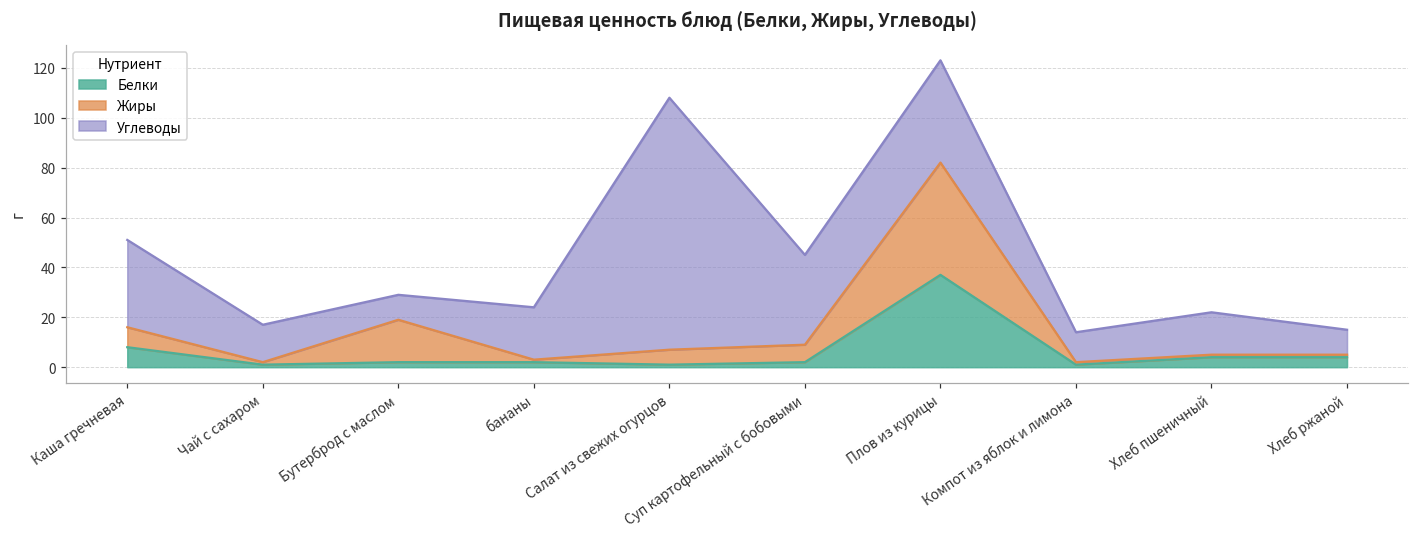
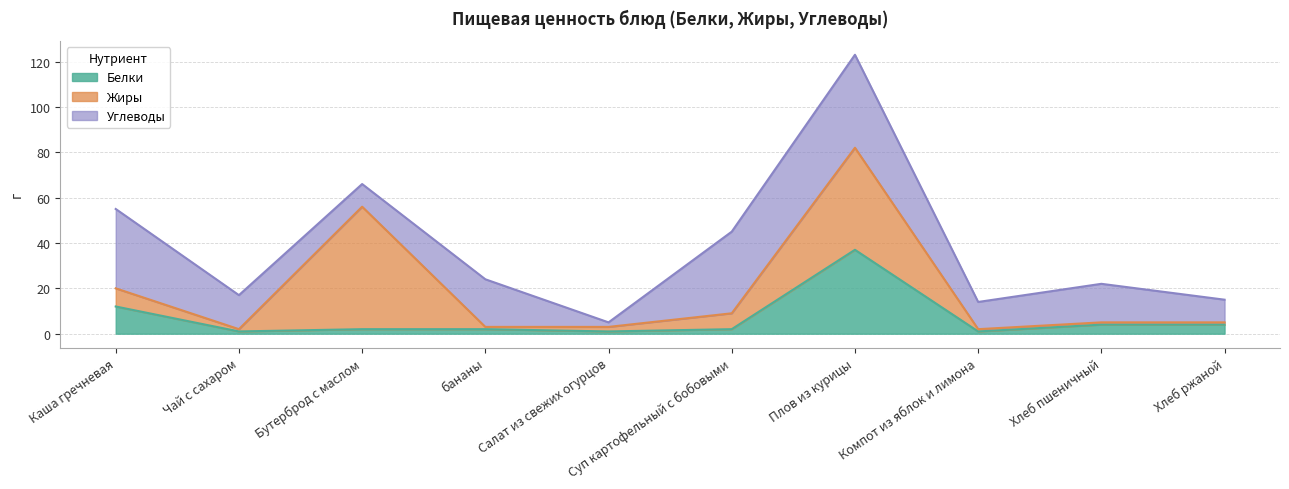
Белки, Каша гречневая: 8 -> 12
Жиры, Бутерброд с маслом: 17 -> 54
Жиры, Салат из свежих огурцов: 6 -> 2
Углеводы, Салат из свежих огурцов: 101 -> 2
